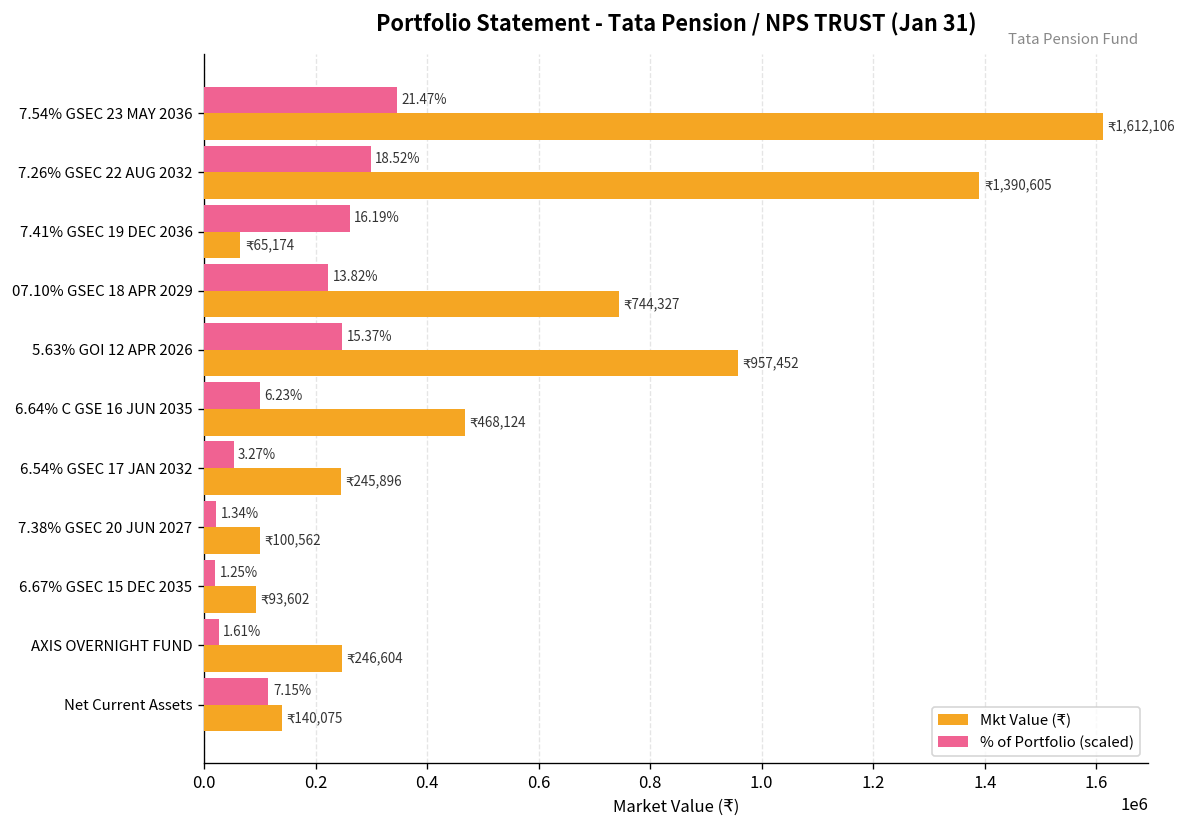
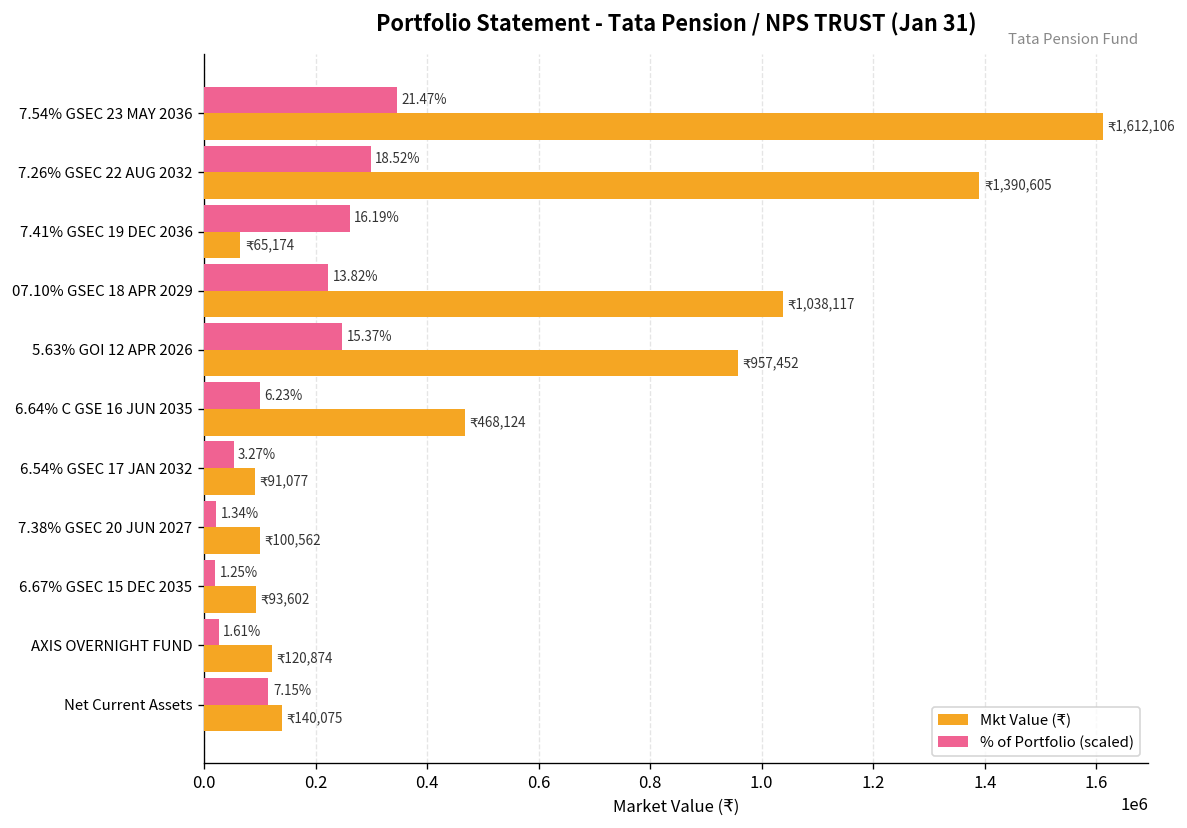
Mkt Value (₹), 07.10% GSEC 18 APR 2029: 744,327 -> 1,038,117
Mkt Value (₹), 6.54% GSEC 17 JAN 2032: 245,896 -> 91,077
Mkt Value (₹), AXIS OVERNIGHT FUND: 246,604 -> 120,874
